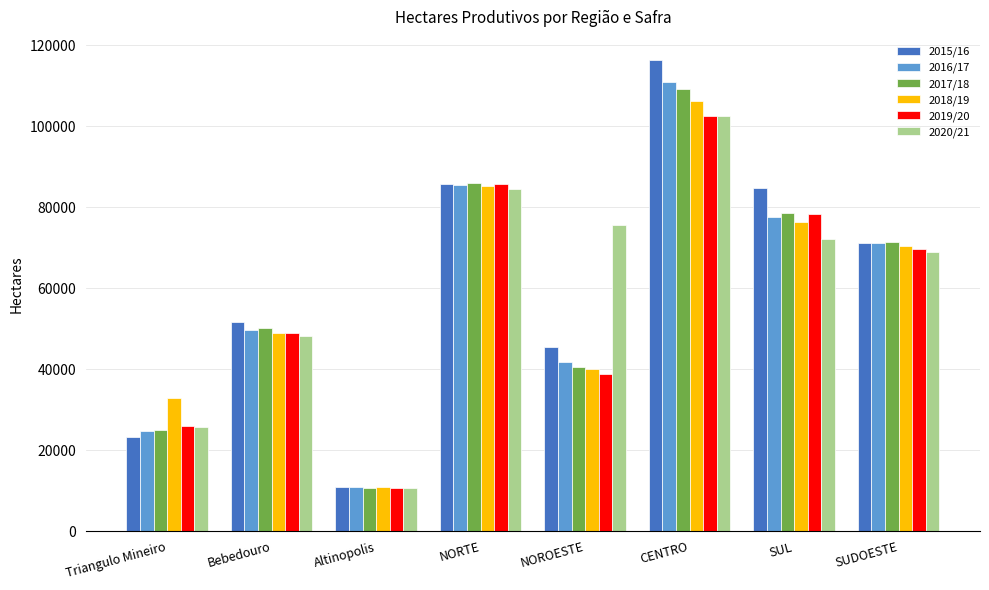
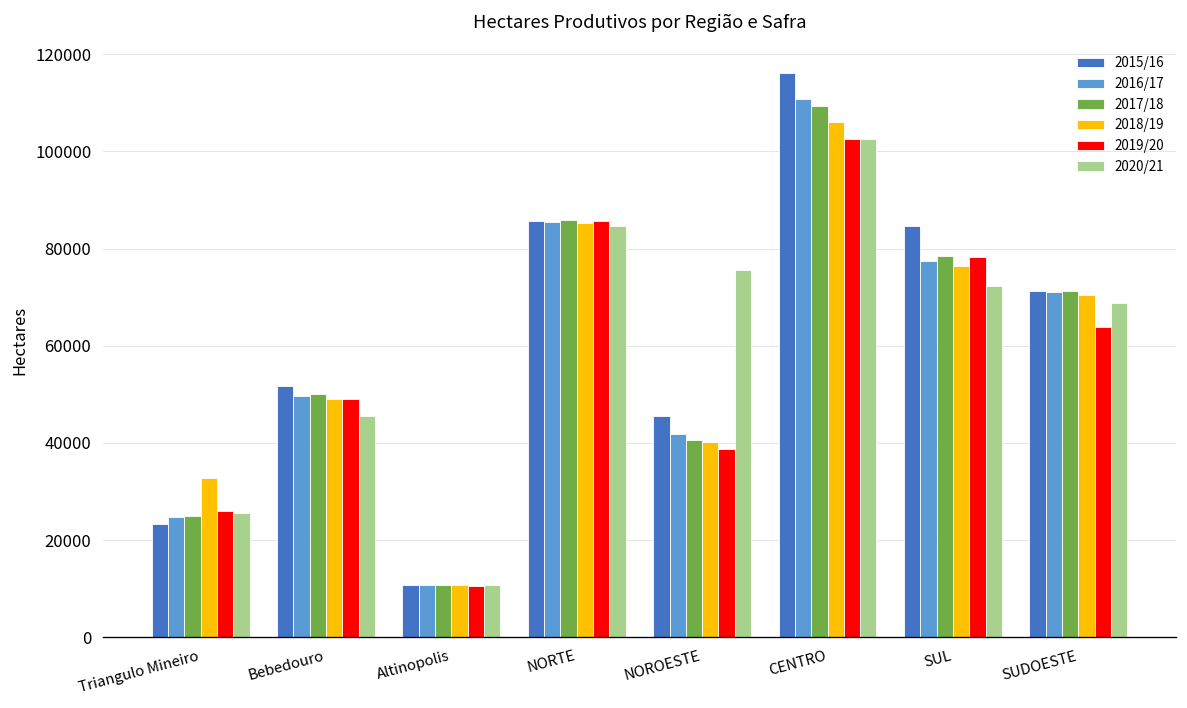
2020/21, Bebedouro: 48000 -> 46000
2019/20, SUDOESTE: 70000 -> 64000
